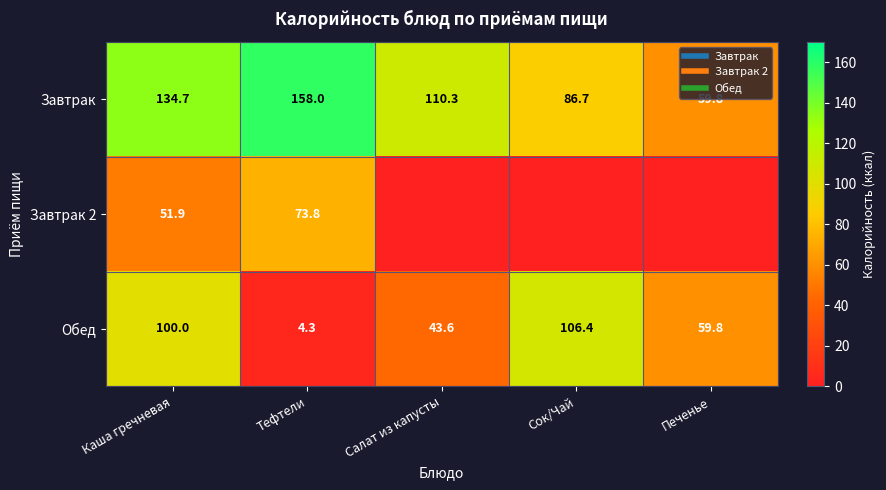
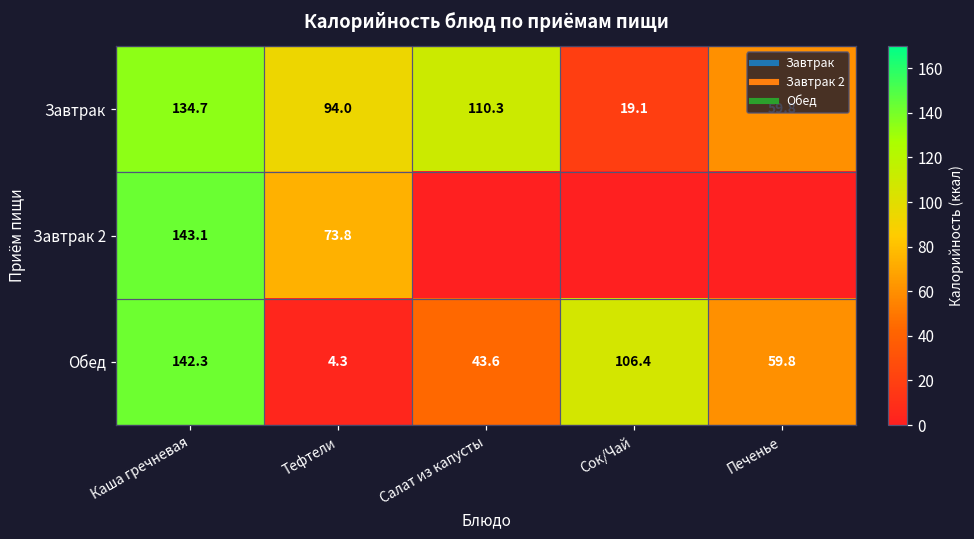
Завтрак, Тефтели: 158.0 -> 94.0
Завтрак, Сок/Чай: 86.7 -> 19.1
Завтрак 2, Каша гречневая: 51.9 -> 143.1
Обед, Каша гречневая: 100.0 -> 142.3
